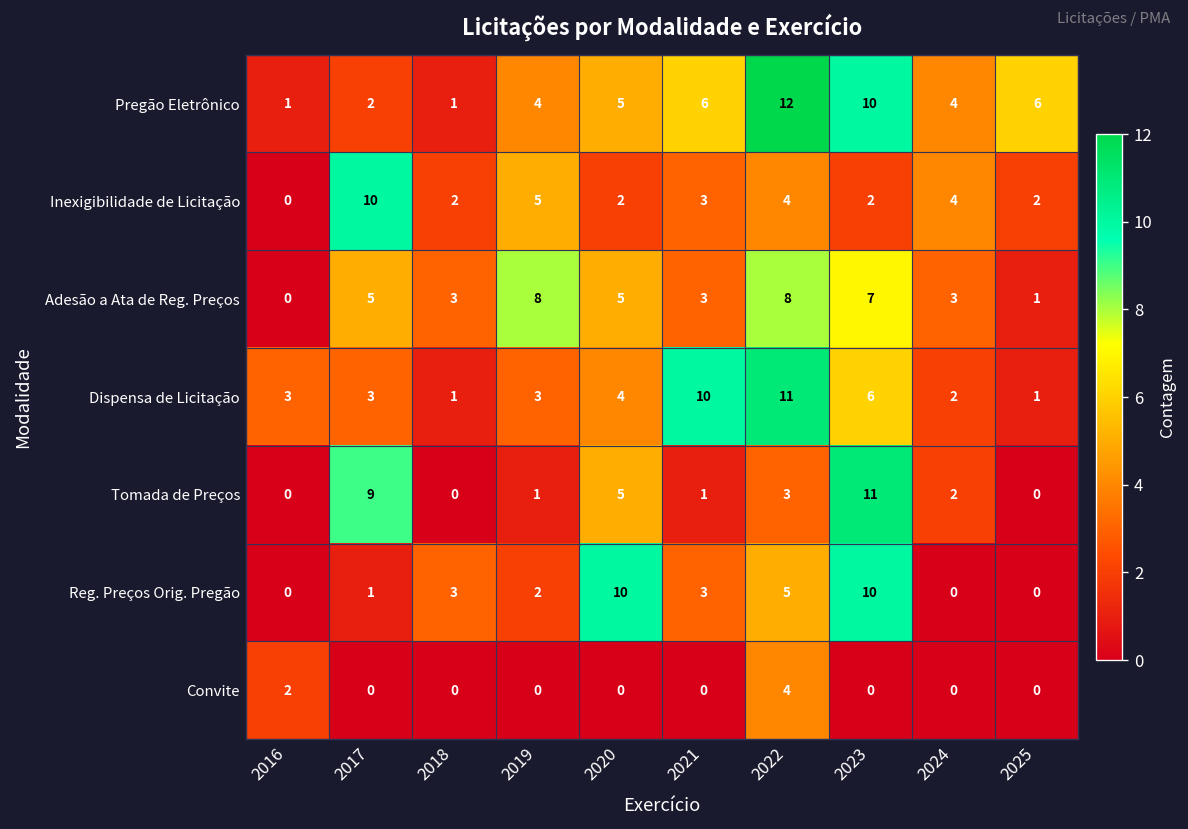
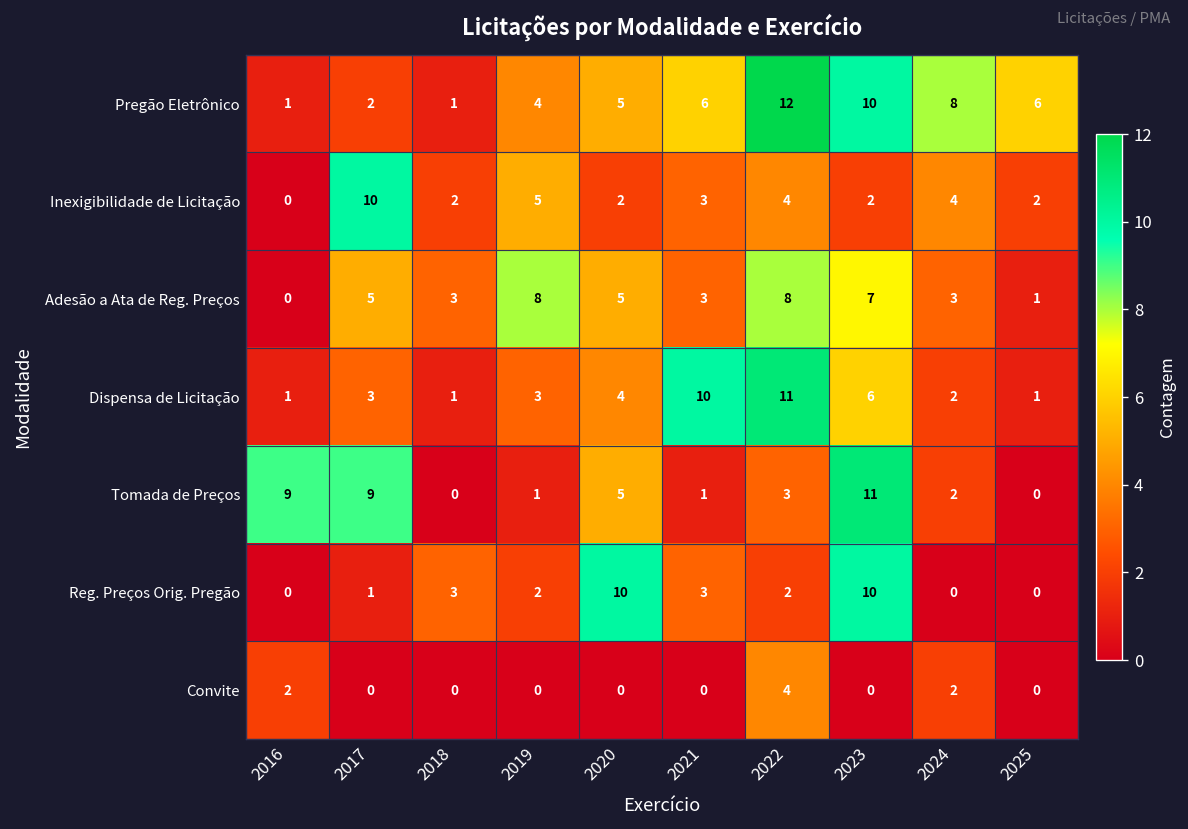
Pregão Eletrônico, 2024: 4 -> 8
Dispensa de Licitação, 2016: 3 -> 1
Tomada de Preços, 2016: 0 -> 9
Reg. Preços Orig. Pregão, 2022: 5 -> 2
Convite, 2024: 0 -> 2
